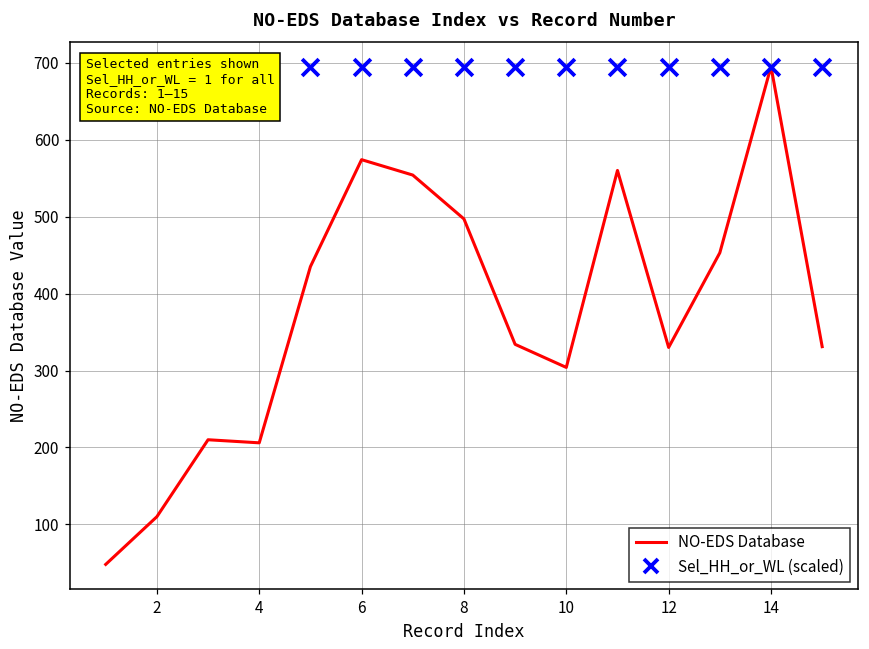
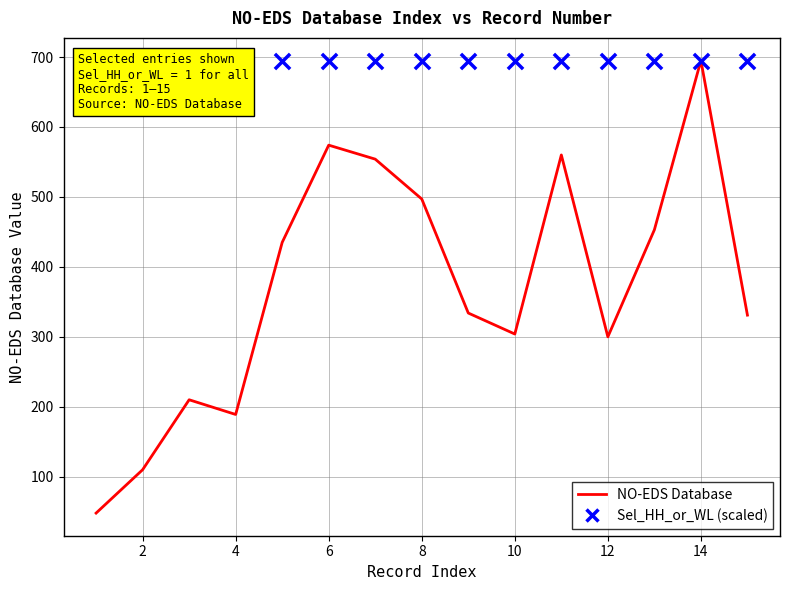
NO-EDS Database, 4: 210 -> 190
NO-EDS Database, 12: 330 -> 300
